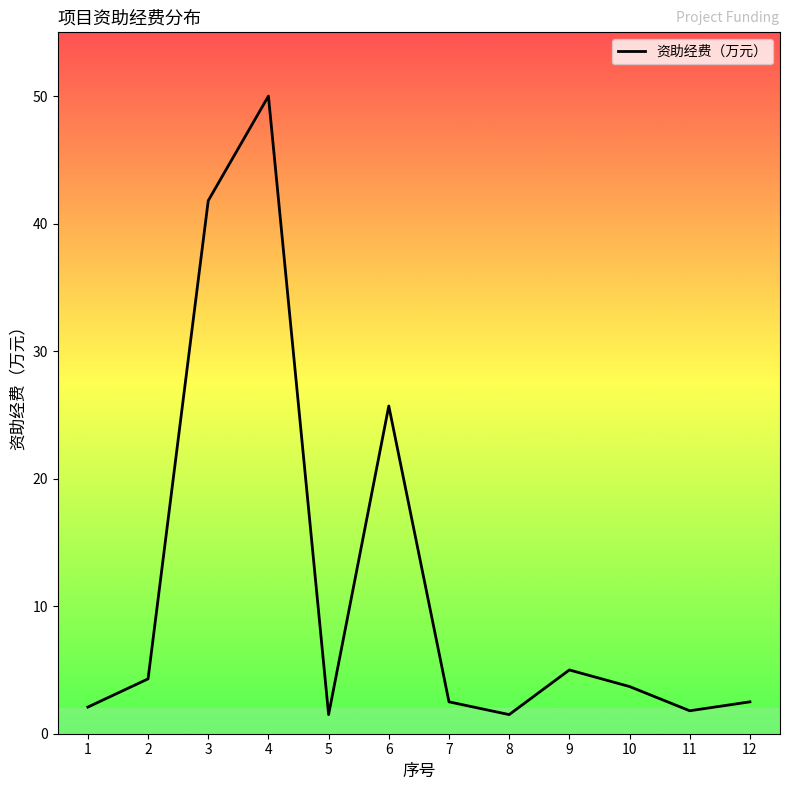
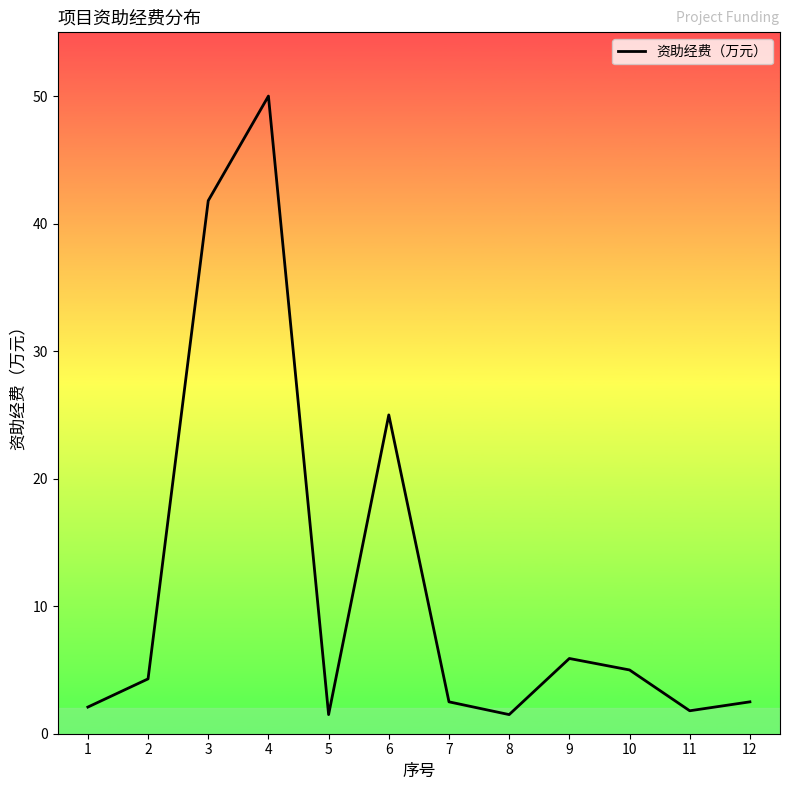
6: 25.7 -> 25.0
9: 5.0 -> 5.9
10: 3.7 -> 5.0
